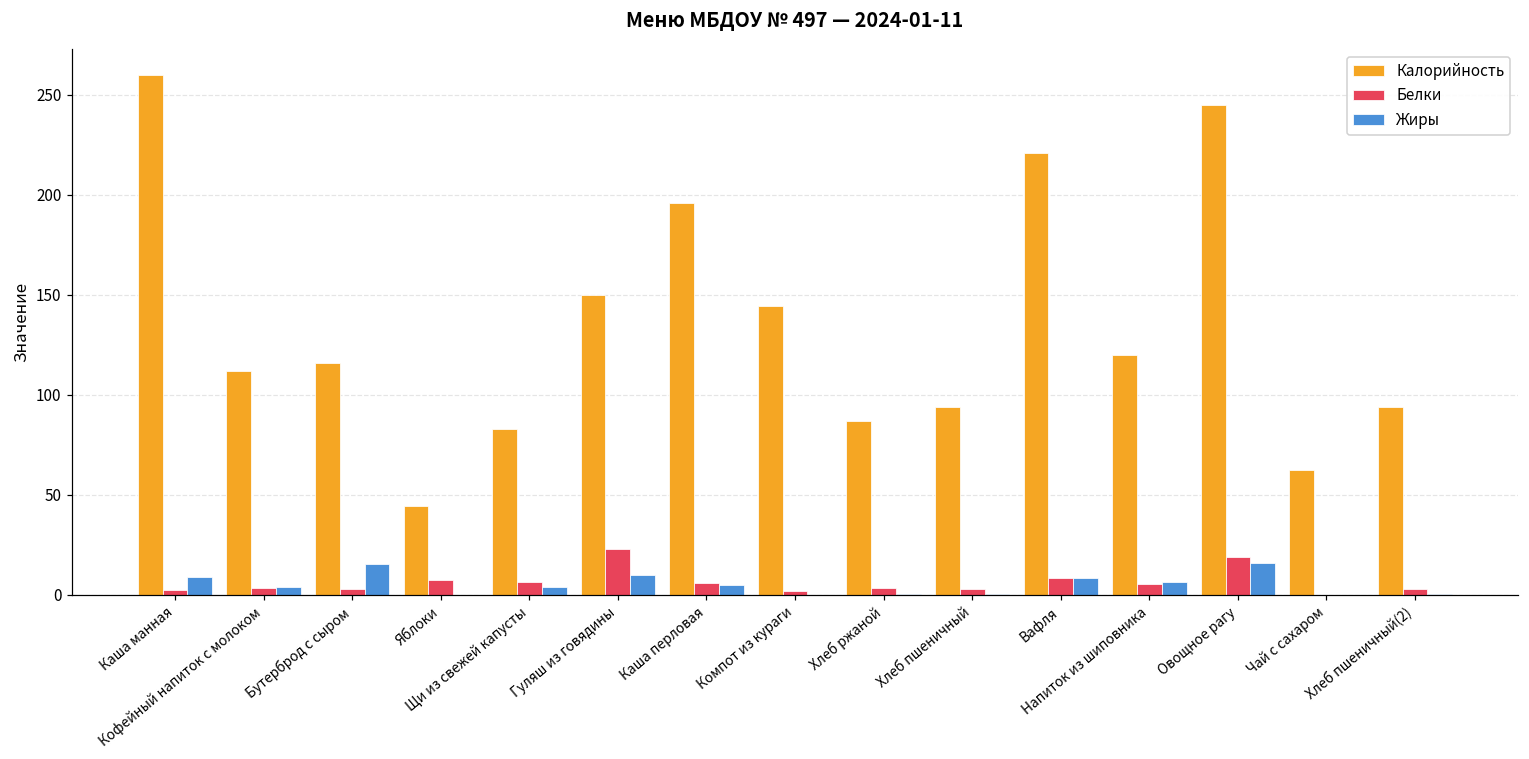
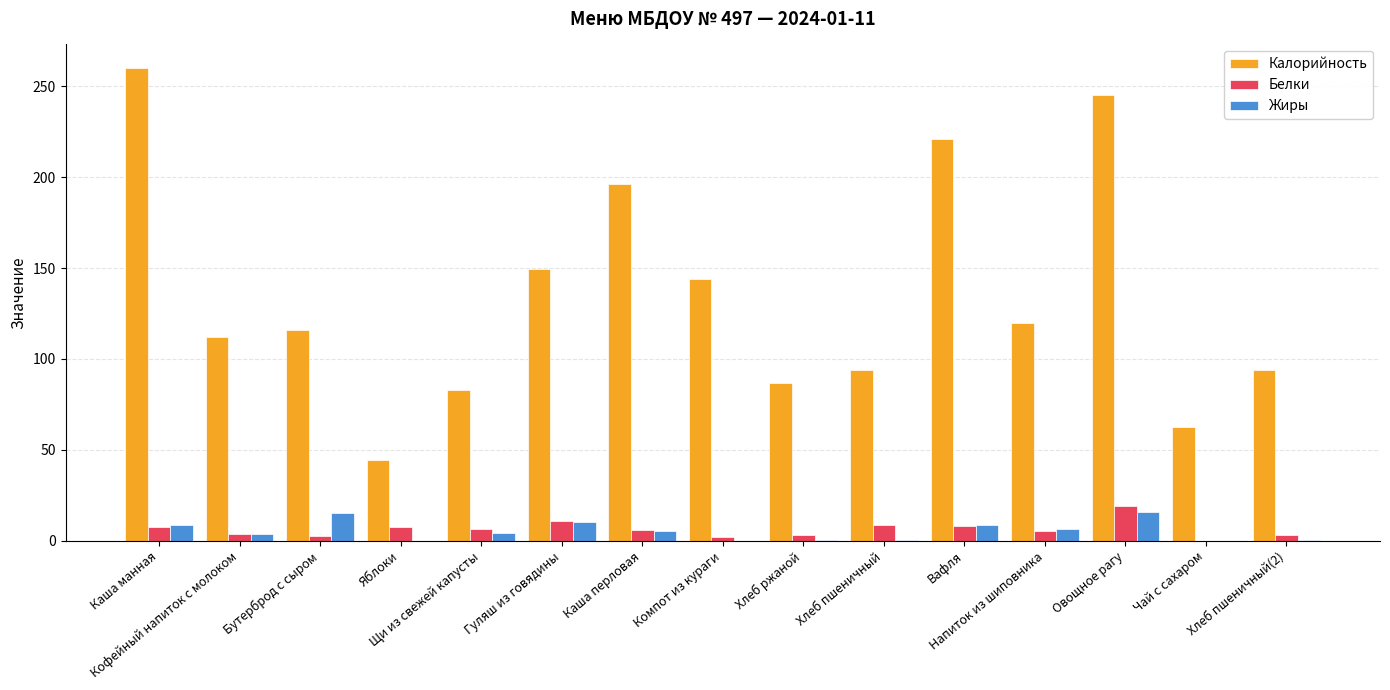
Белки, Каша манная: 2 -> 8
Белки, Гуляш из говядины: 23 -> 11
Белки, Хлеб пшеничный: 3 -> 9
